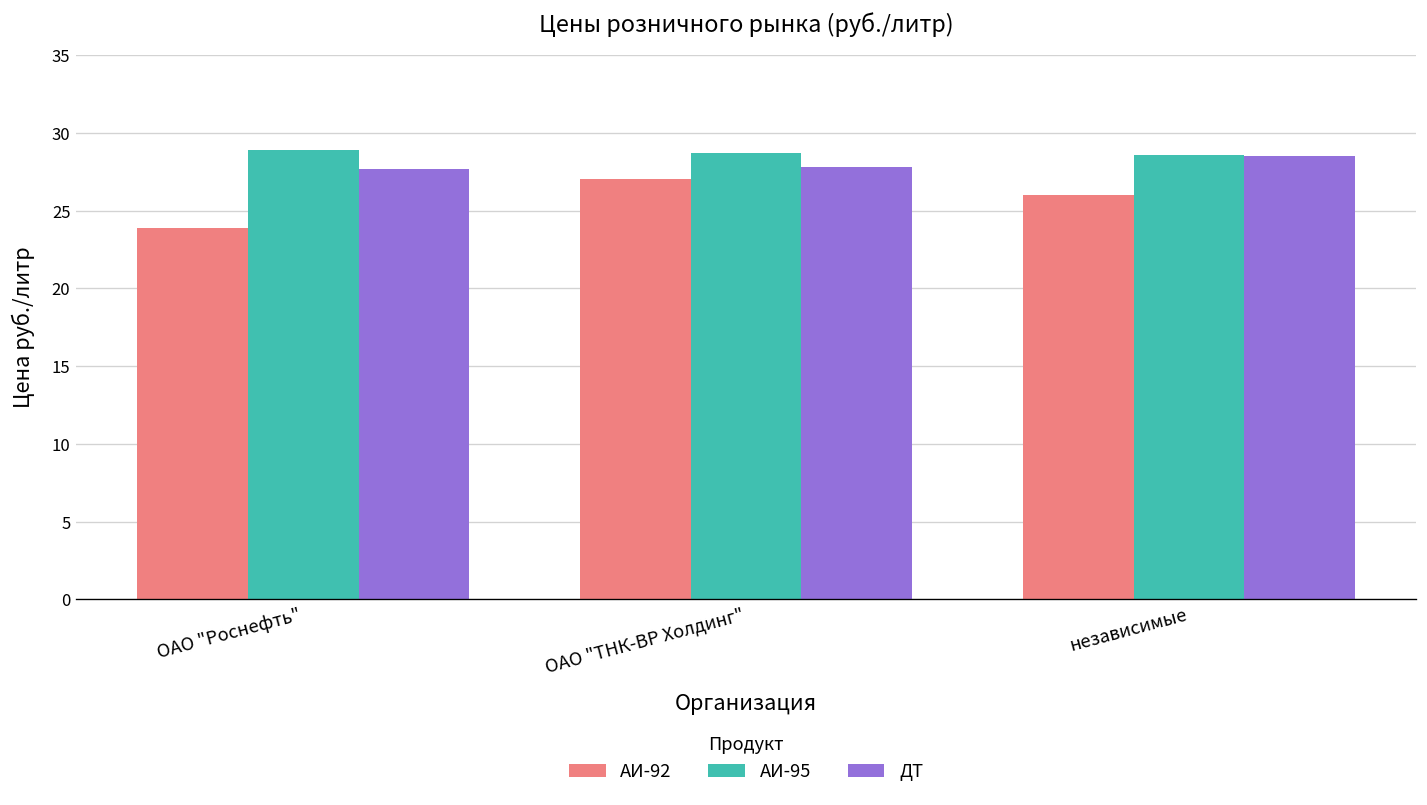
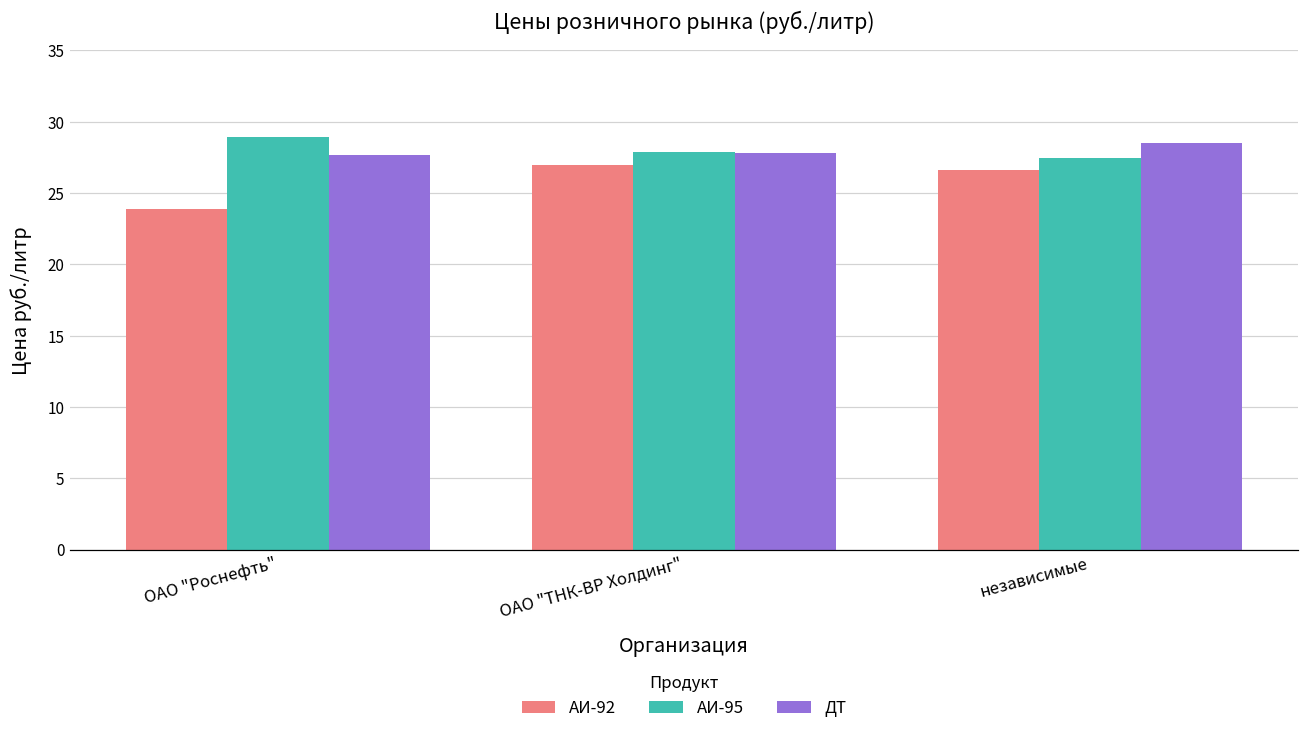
АИ-95, ОАО "ТНК-ВР Холдинг": 28.7 -> 27.9
АИ-92, независимые: 26.0 -> 26.6
АИ-95, независимые: 28.6 -> 27.5
